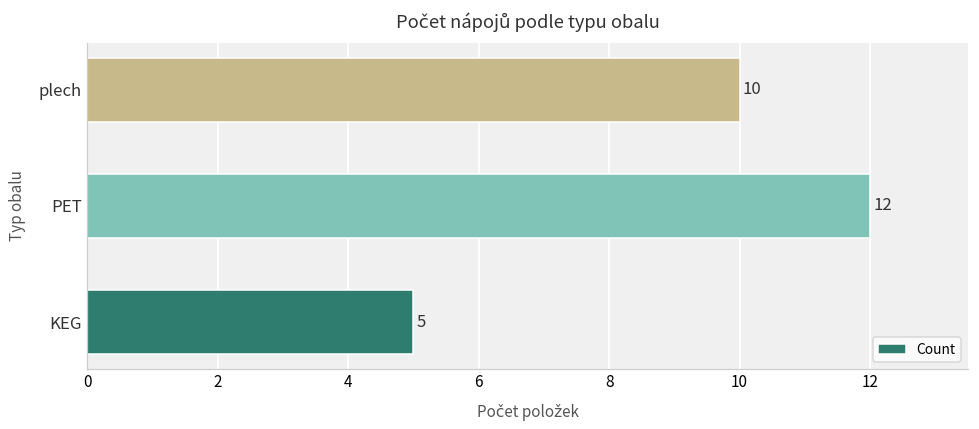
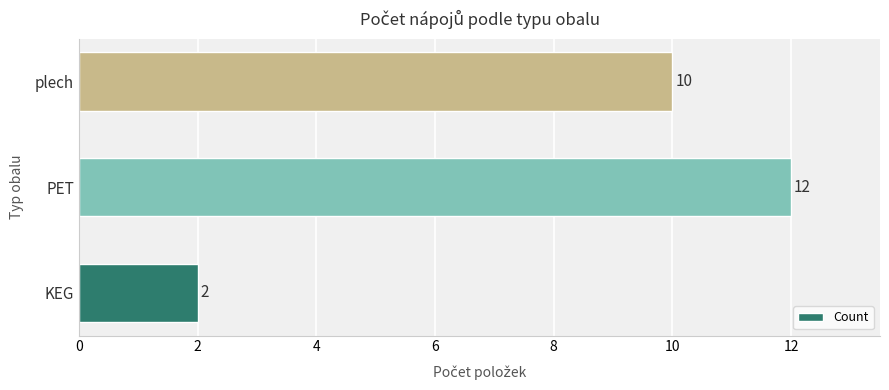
KEG: 5 -> 2
